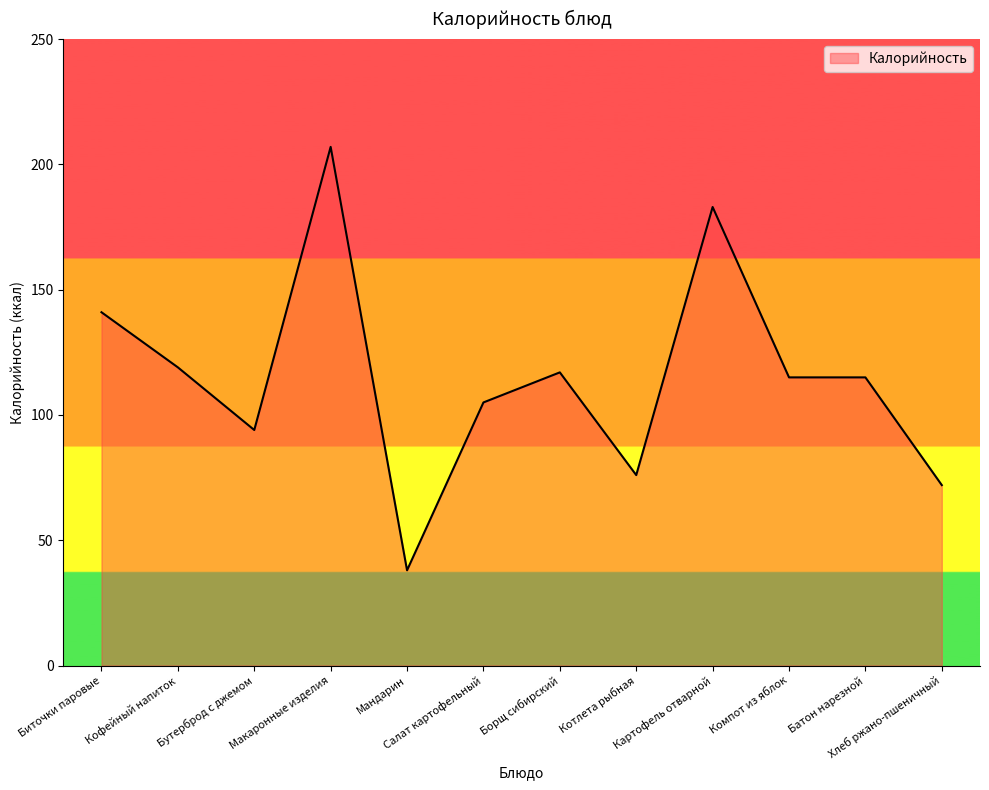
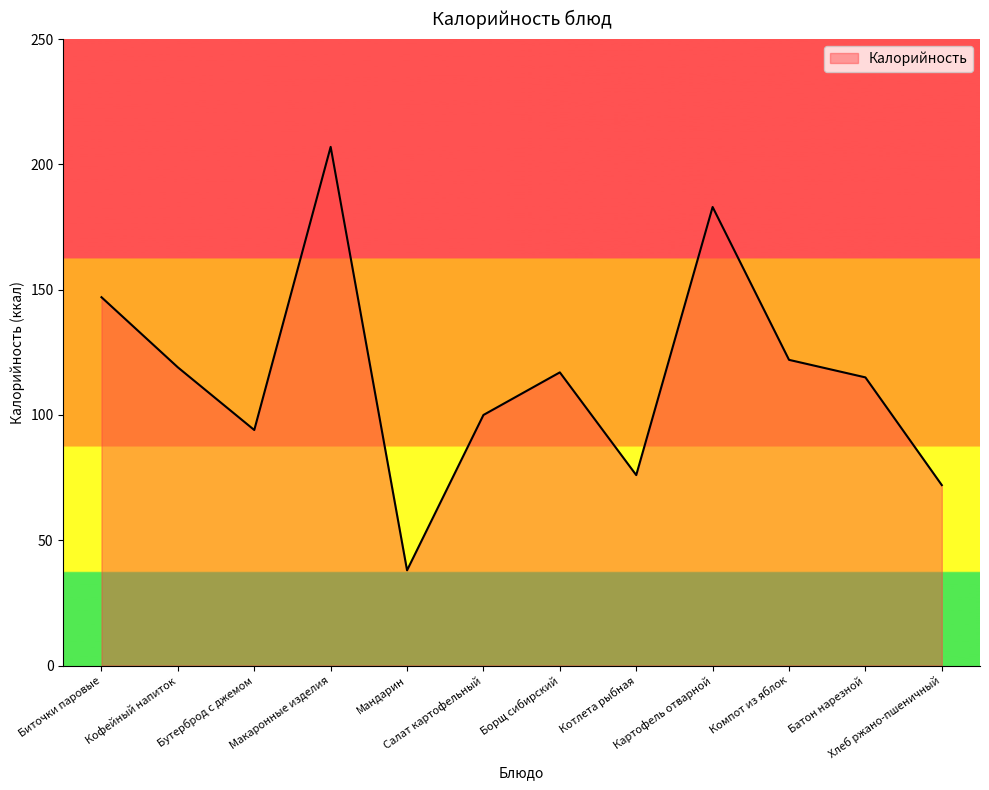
Биточки паровые: 141 -> 147
Салат картофельный: 105 -> 100
Компот из яблок: 115 -> 122
